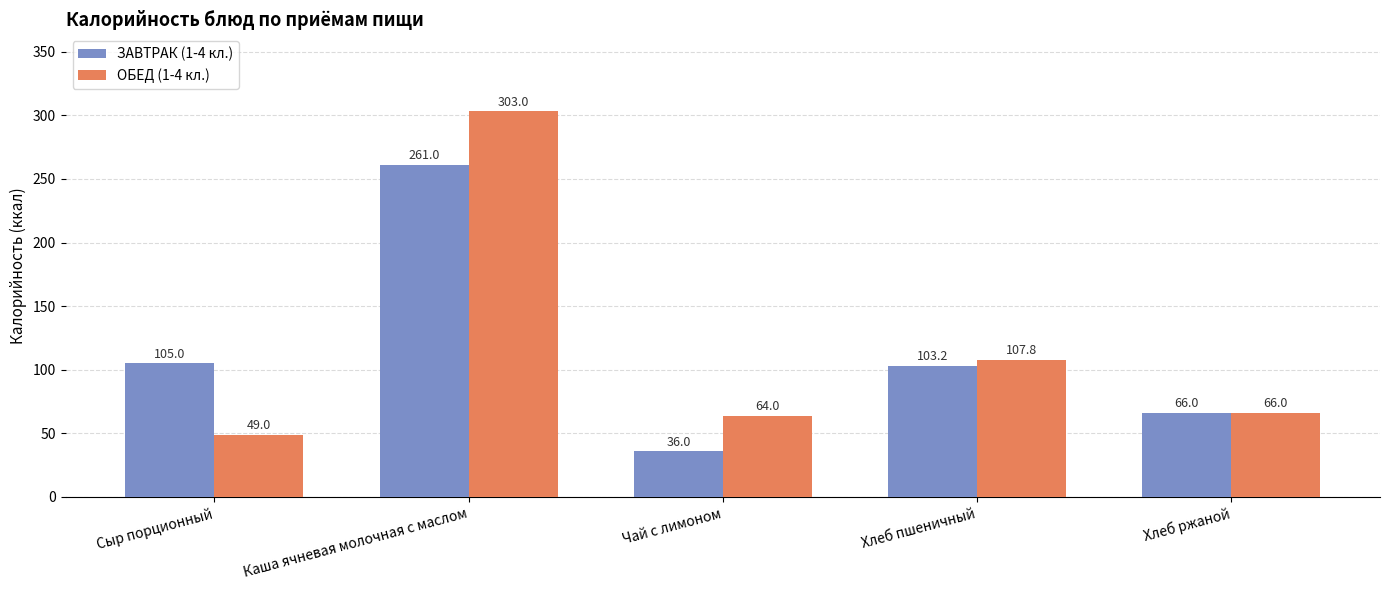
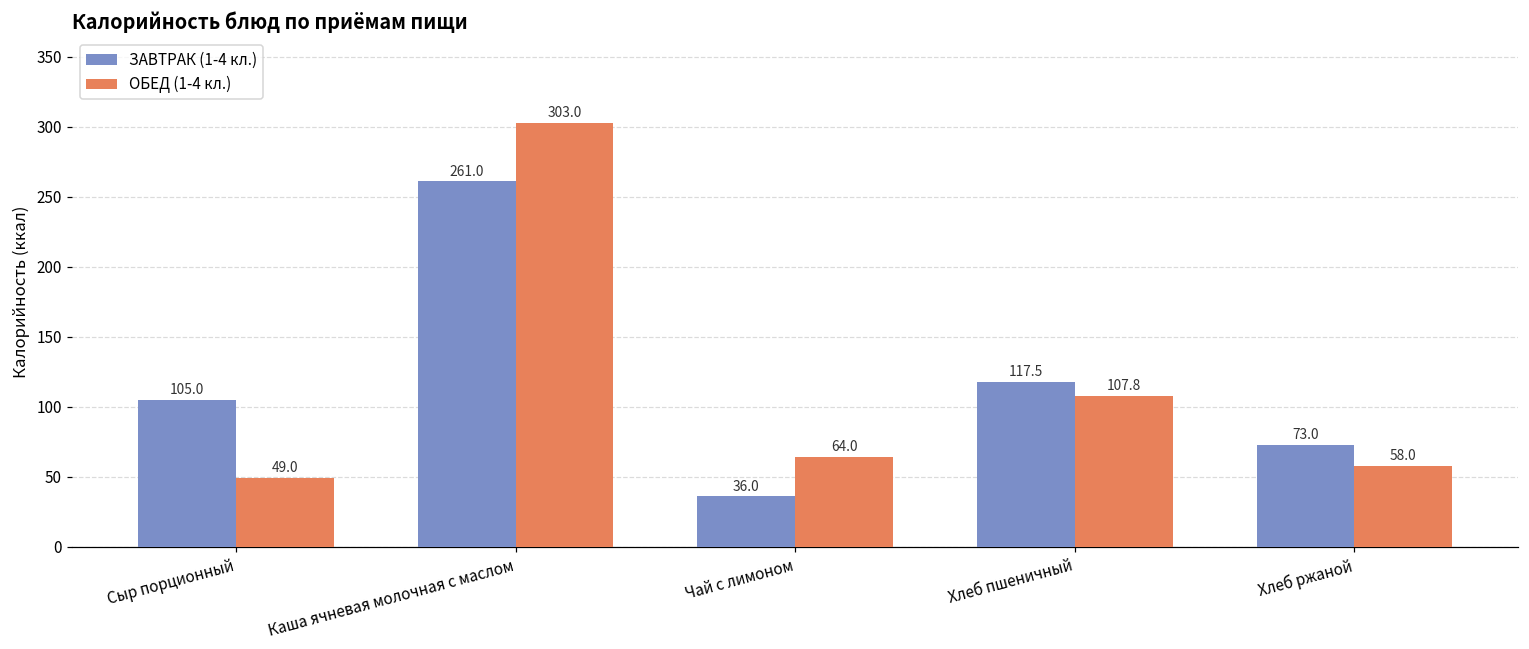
ЗАВТРАК (1-4 кл.), Хлеб пшеничный: 103.2 -> 117.5
ЗАВТРАК (1-4 кл.), Хлеб ржаной: 66.0 -> 73.0
ОБЕД (1-4 кл.), Хлеб ржаной: 66.0 -> 58.0
